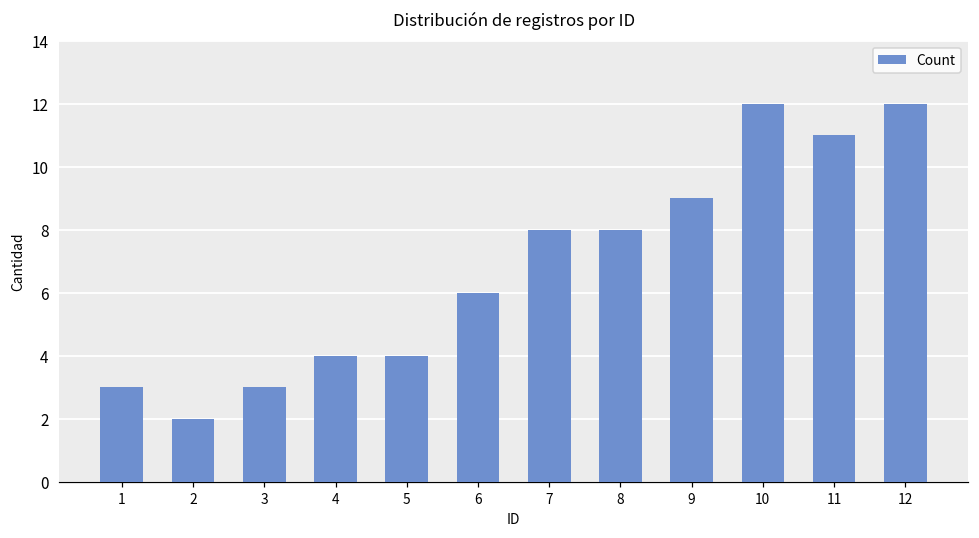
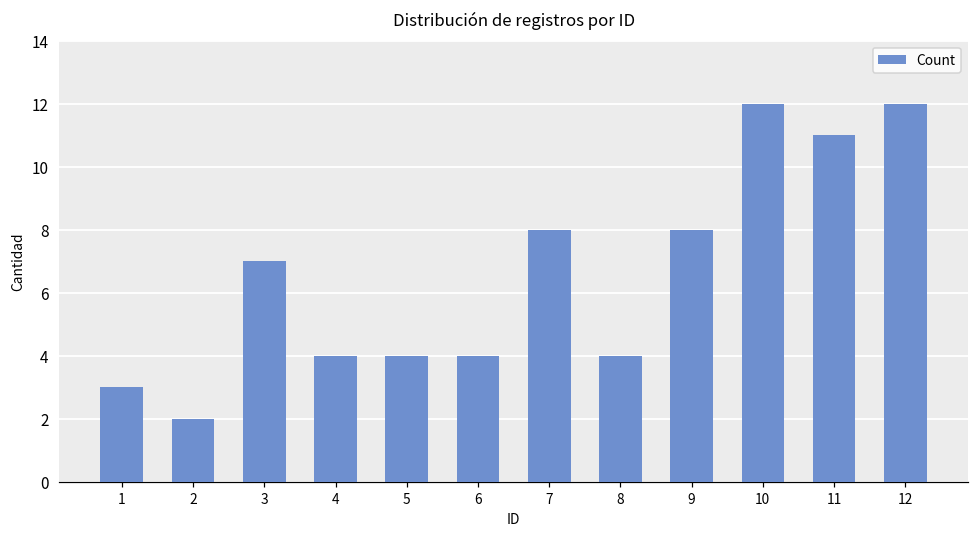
3: 3 -> 7
6: 6 -> 4
8: 8 -> 4
9: 9 -> 8
